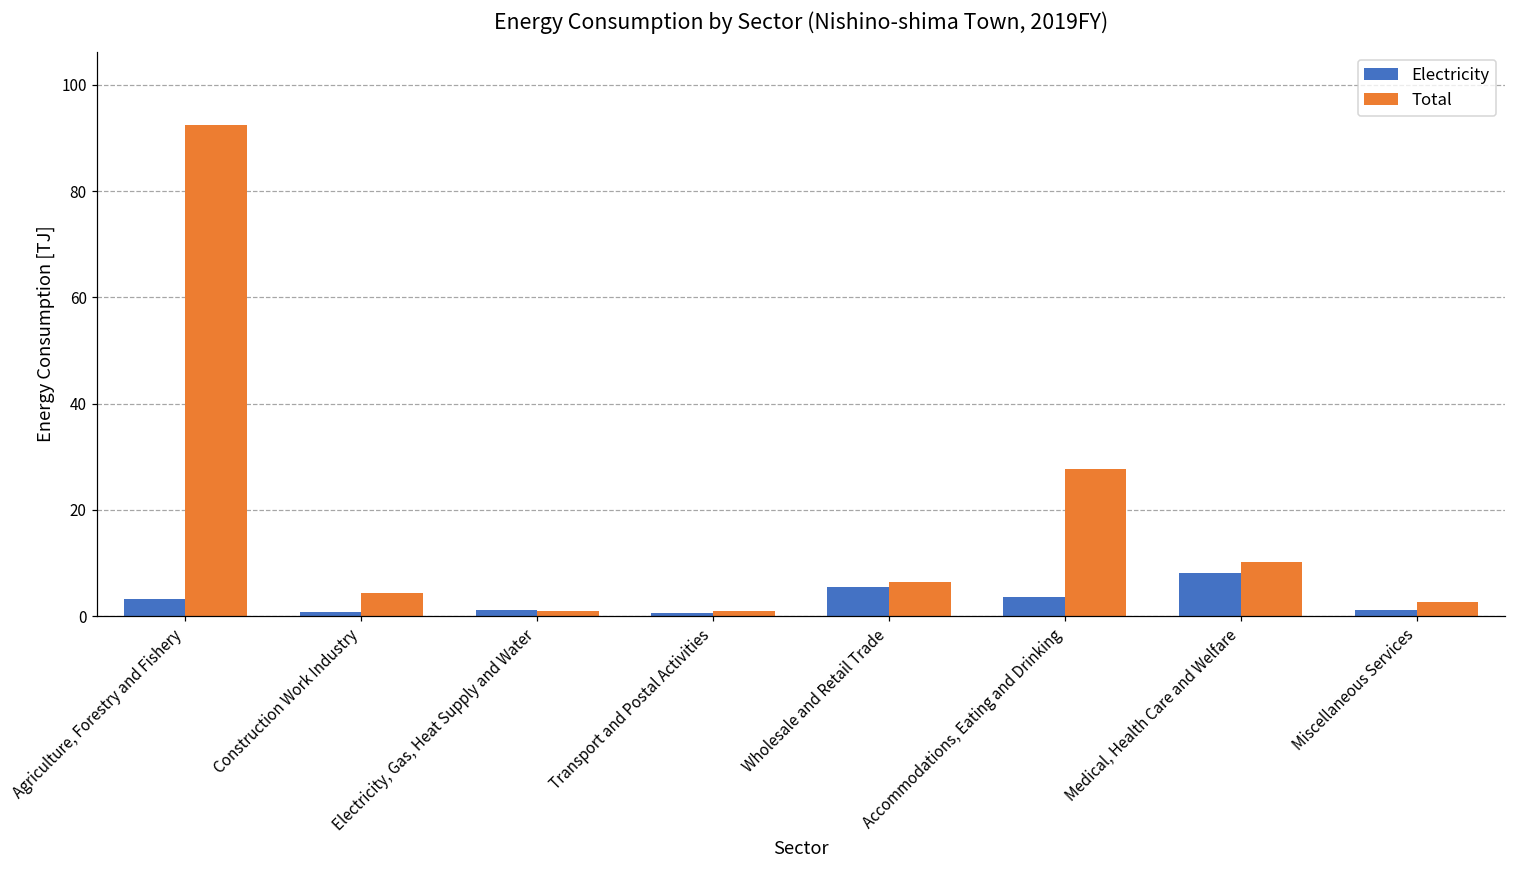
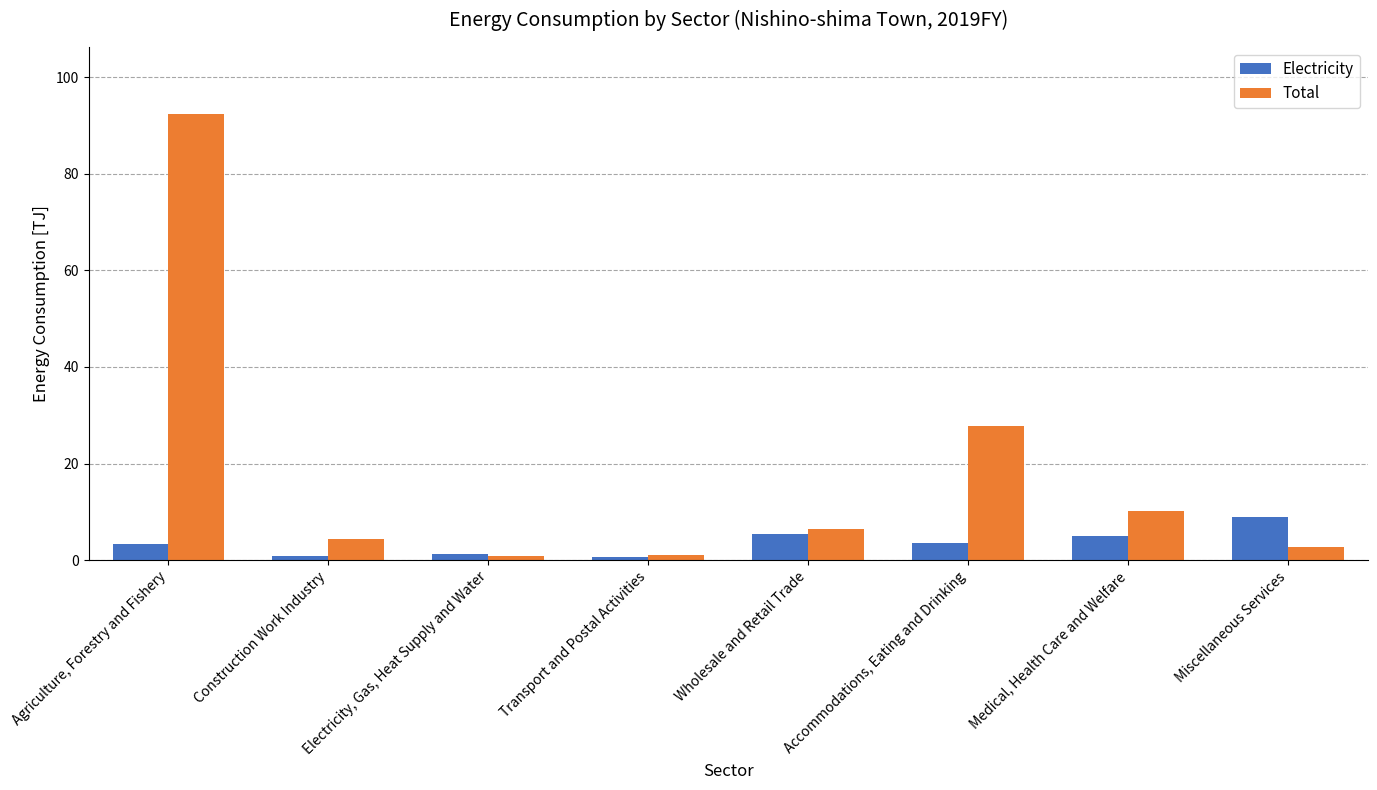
Electricity, Medical, Health Care and Welfare: 8 -> 5
Electricity, Miscellaneous Services: 1 -> 9
